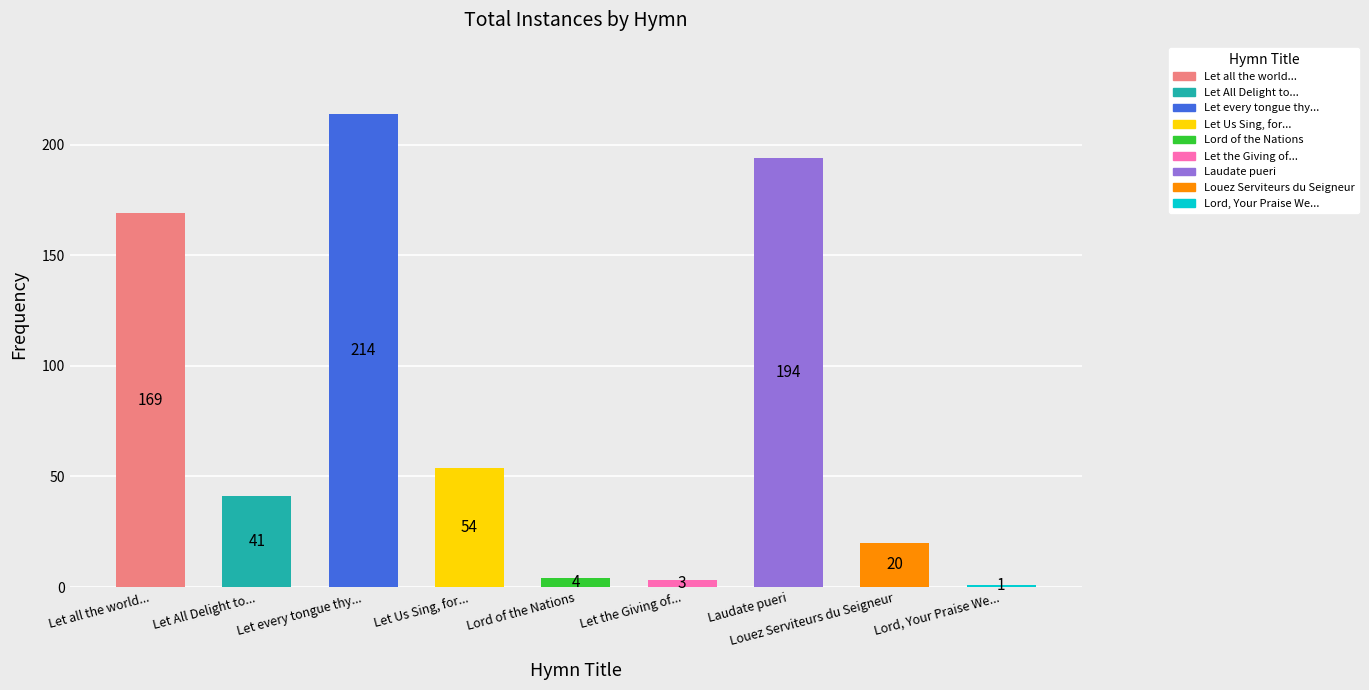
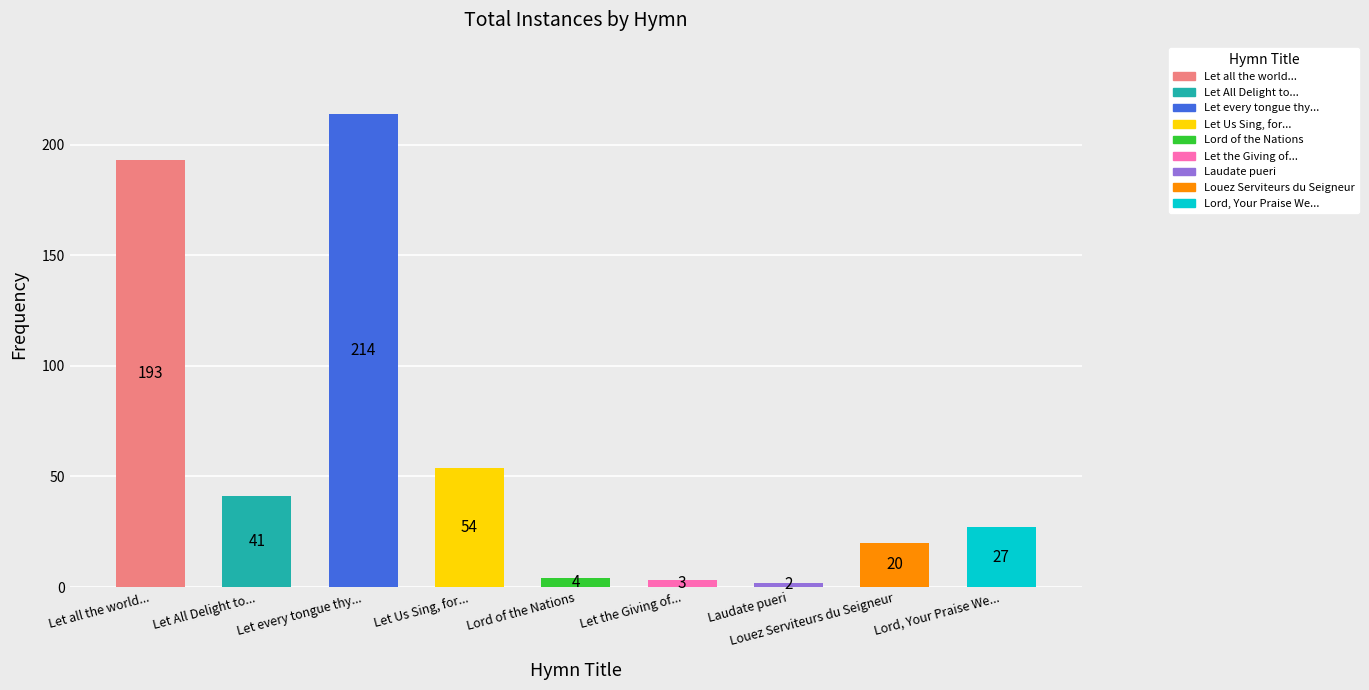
Let all the world...: 169 -> 193
Laudate pueri: 194 -> 2
Lord, Your Praise We...: 1 -> 27
